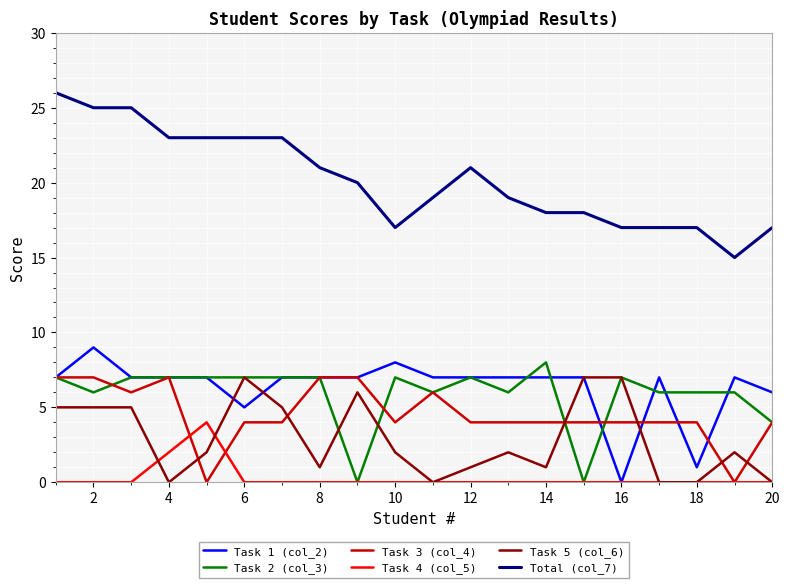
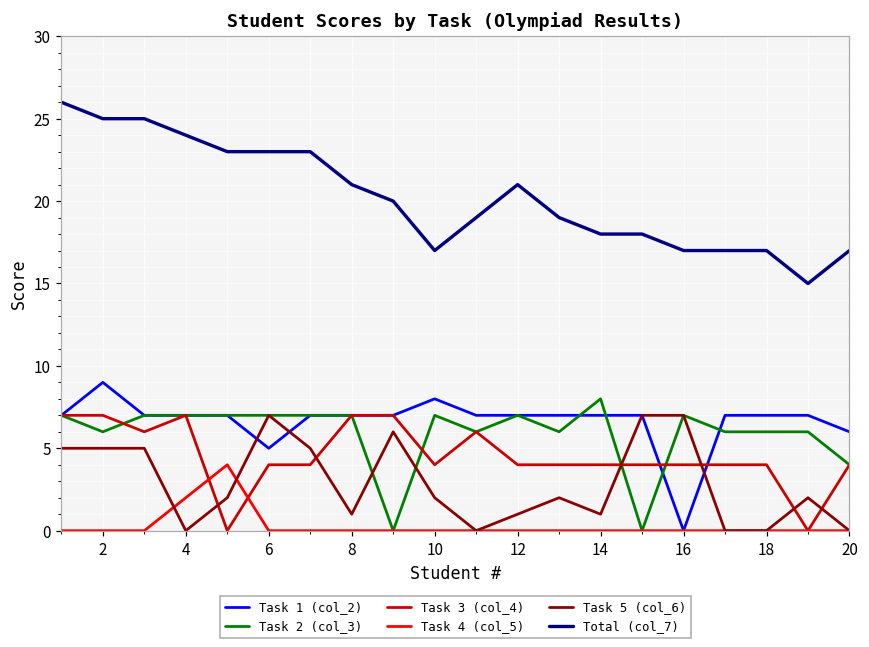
Total (col_7), 4: 23 -> 24
Task 1 (col_2), 18: 1 -> 7
